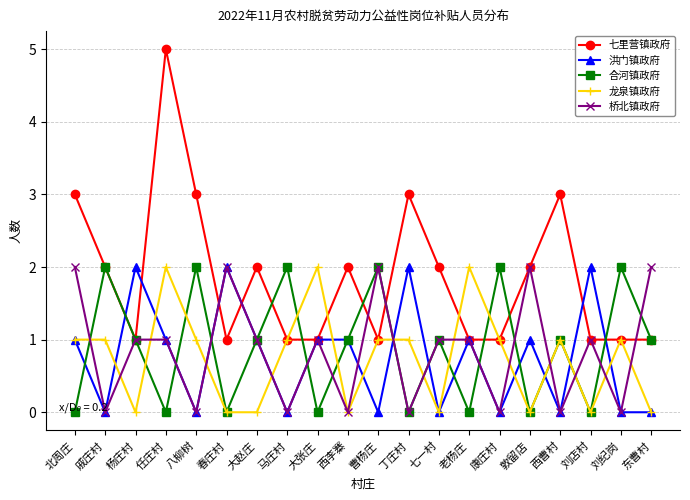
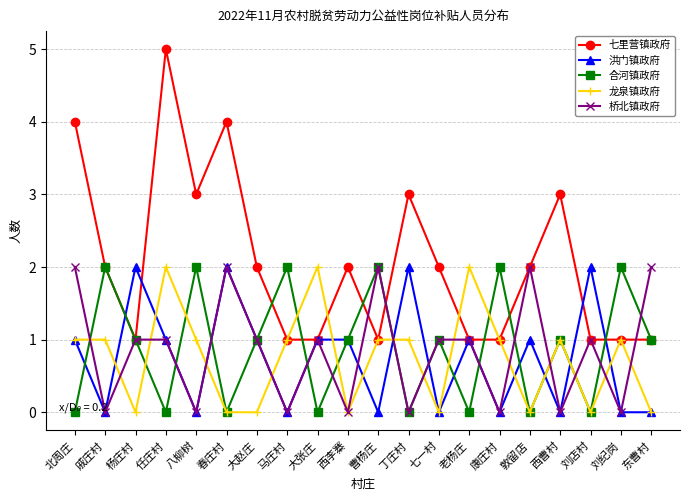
七里营镇政府, 北周庄: 3 -> 4
七里营镇政府, 春庄村: 1 -> 4
